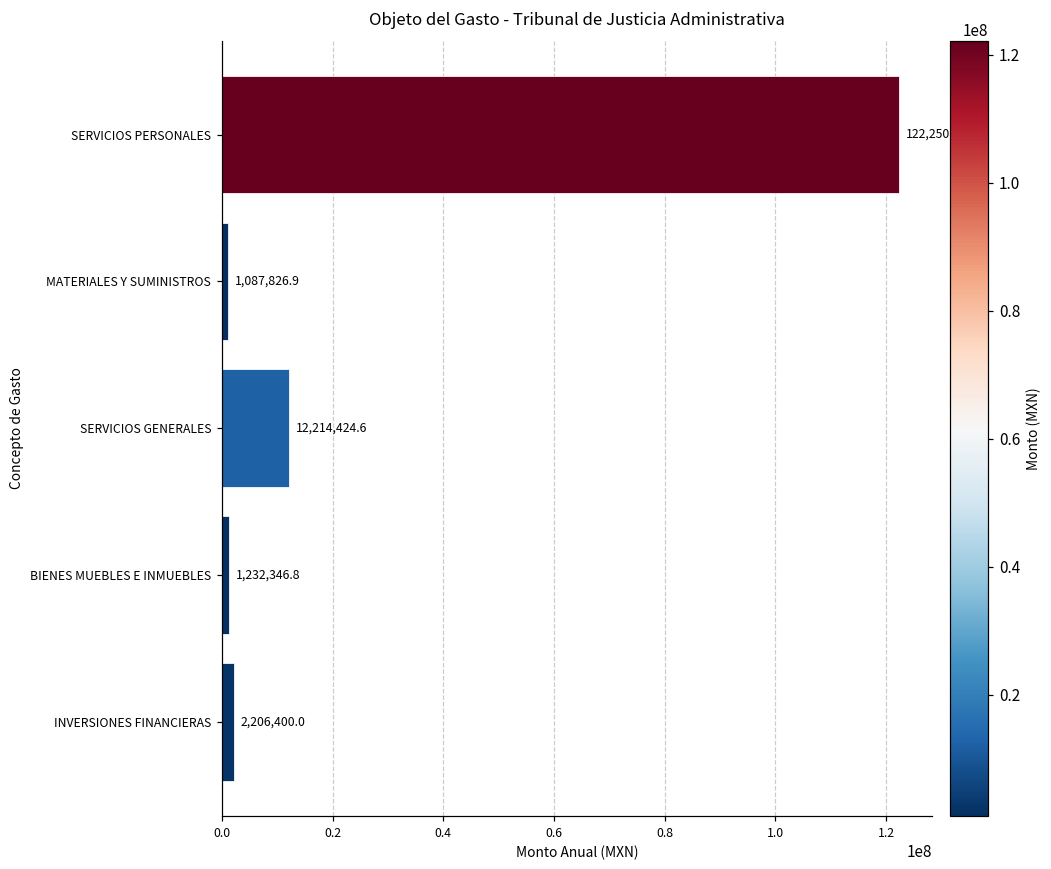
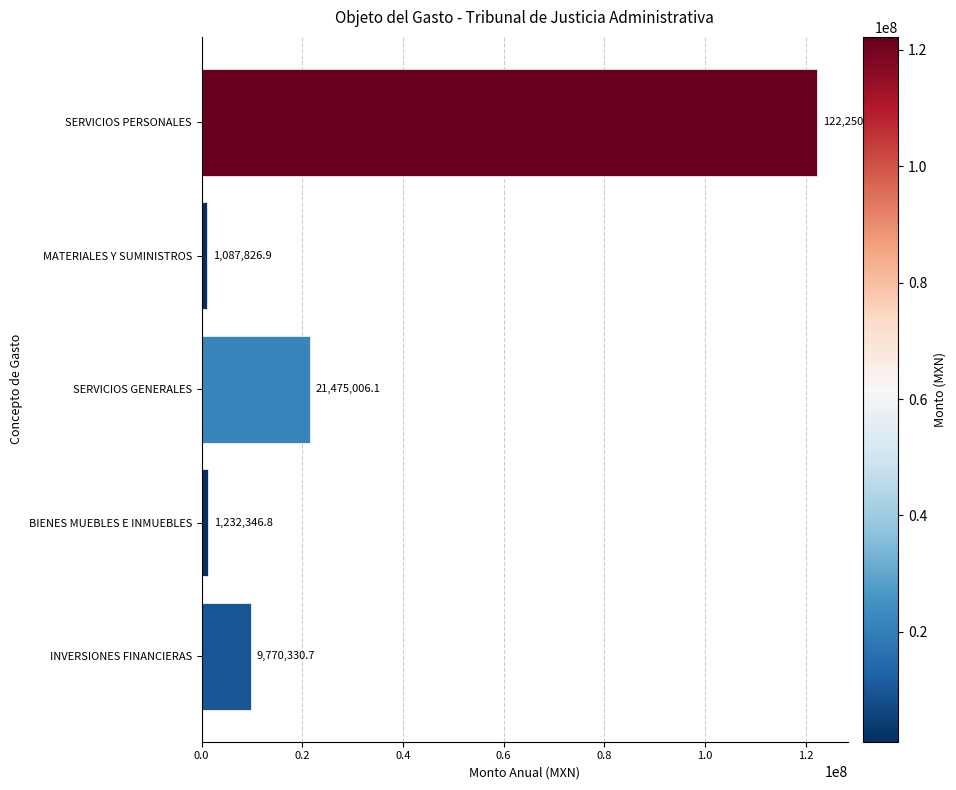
SERVICIOS GENERALES: 12,214,424.6 -> 21,475,006.1
INVERSIONES FINANCIERAS: 2,206,400.0 -> 9,770,330.7
